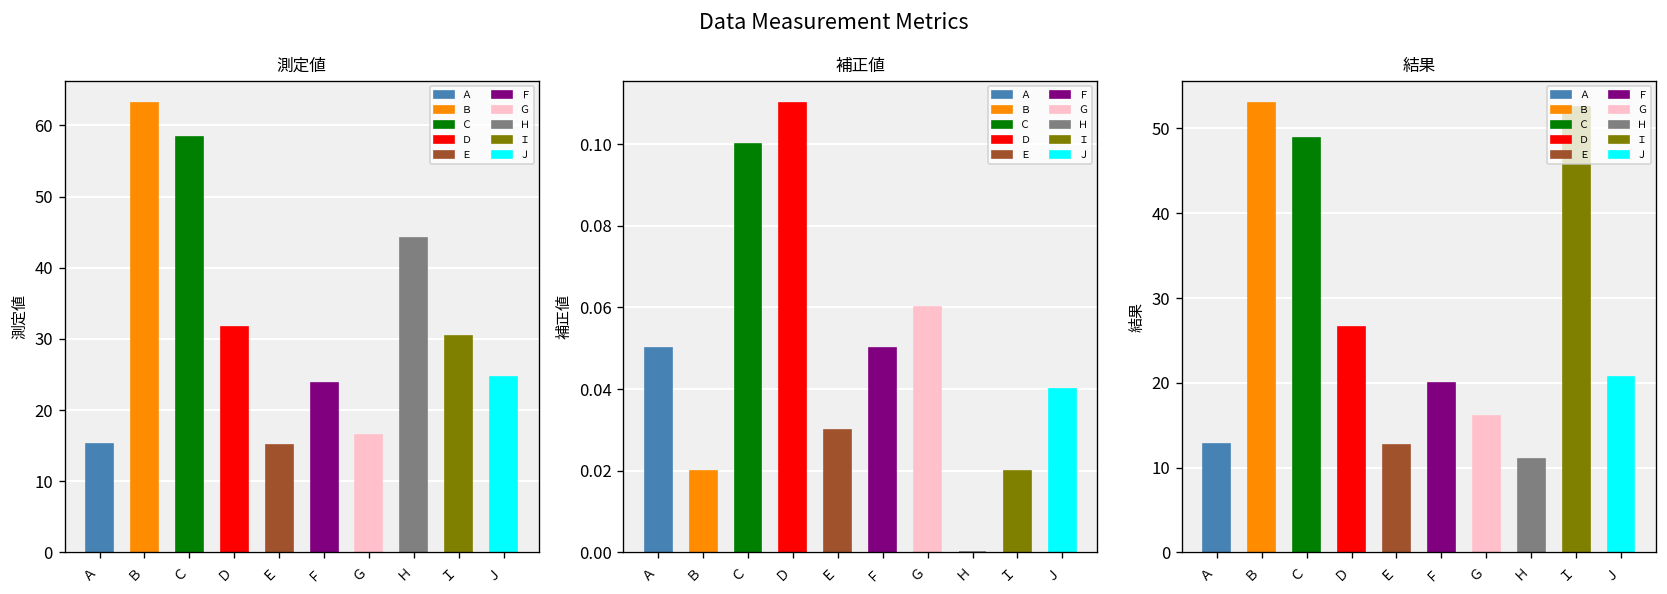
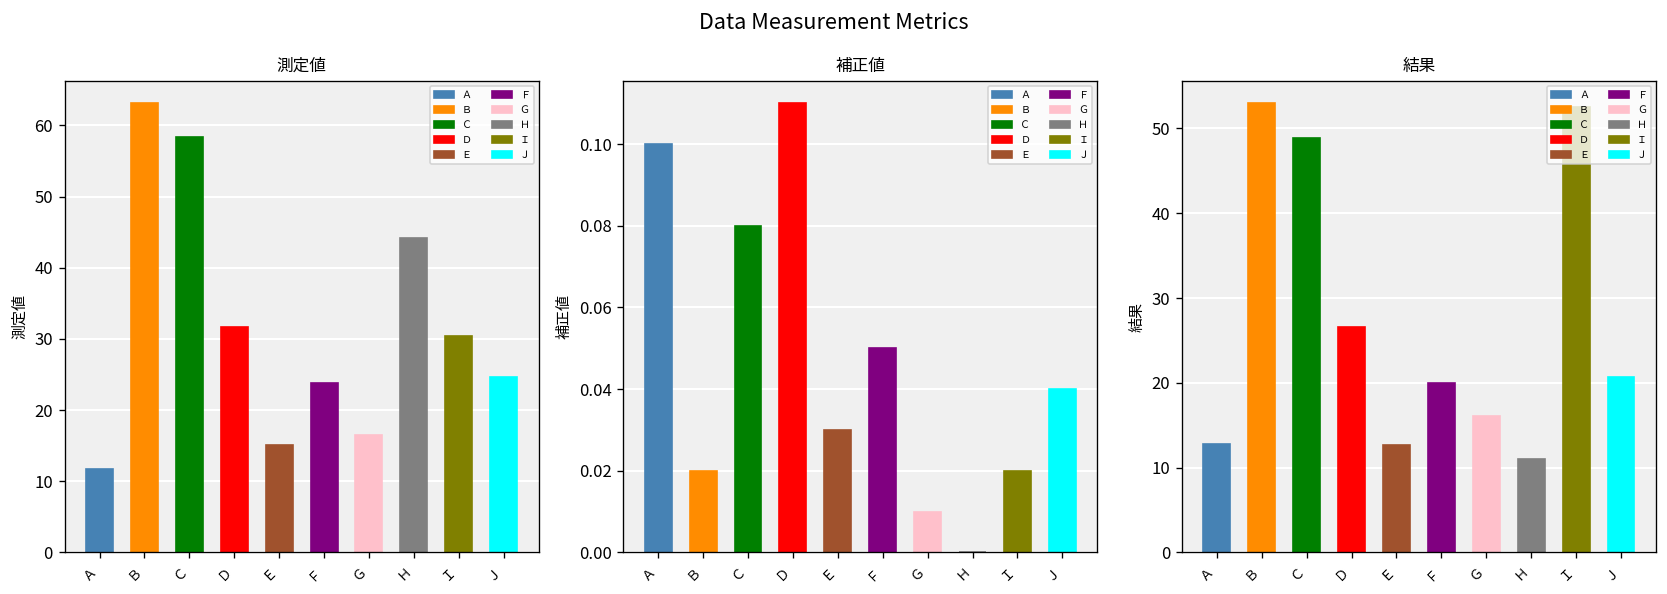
測定値, Ａ: 15 -> 12
補正値, Ａ: 0.05 -> 0.10
補正値, Ｃ: 0.10 -> 0.08
補正値, Ｇ: 0.06 -> 0.01
